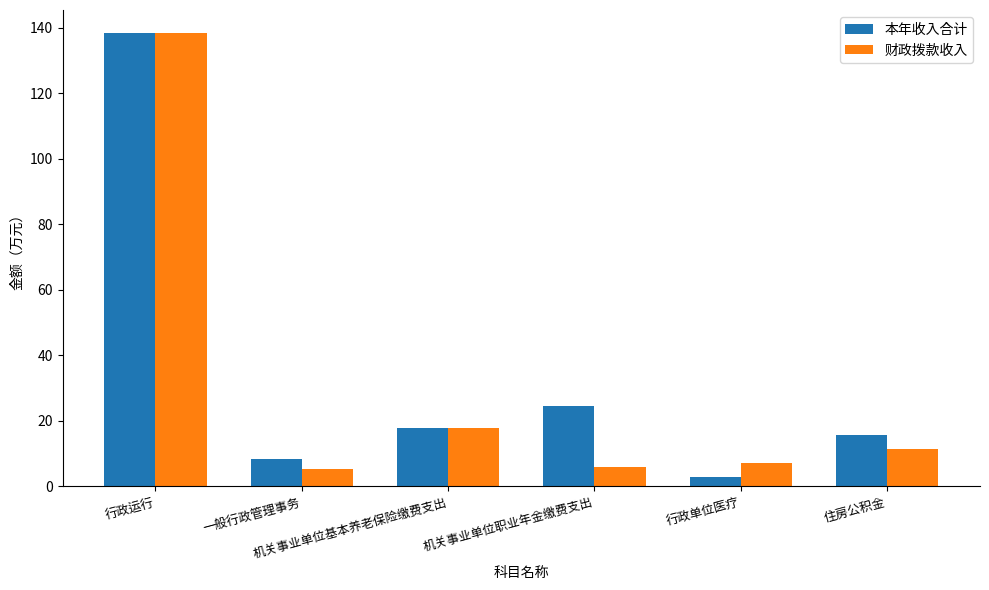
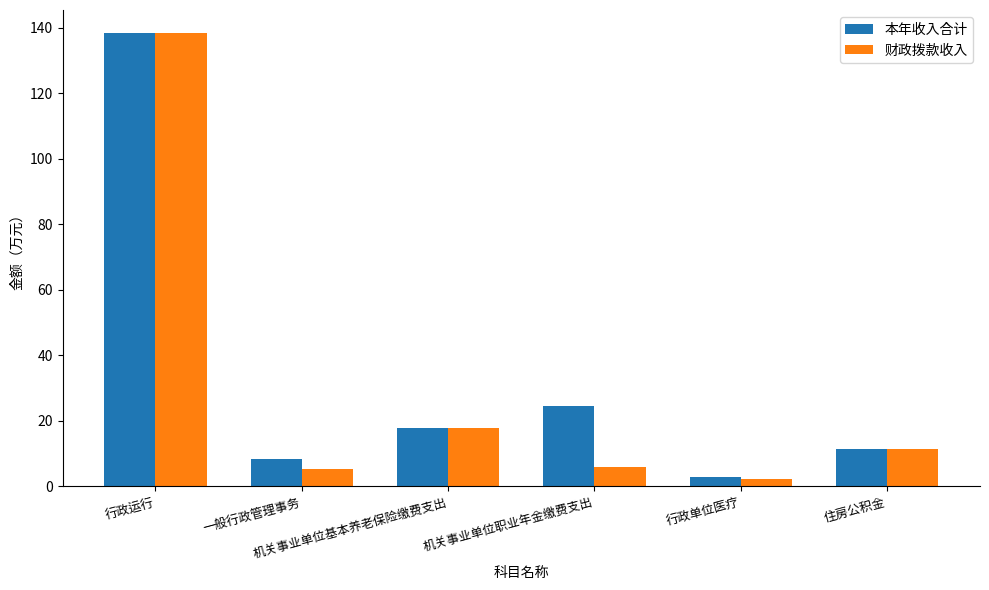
财政拨款收入, 行政单位医疗: 7 -> 2
本年收入合计, 住房公积金: 16 -> 12
